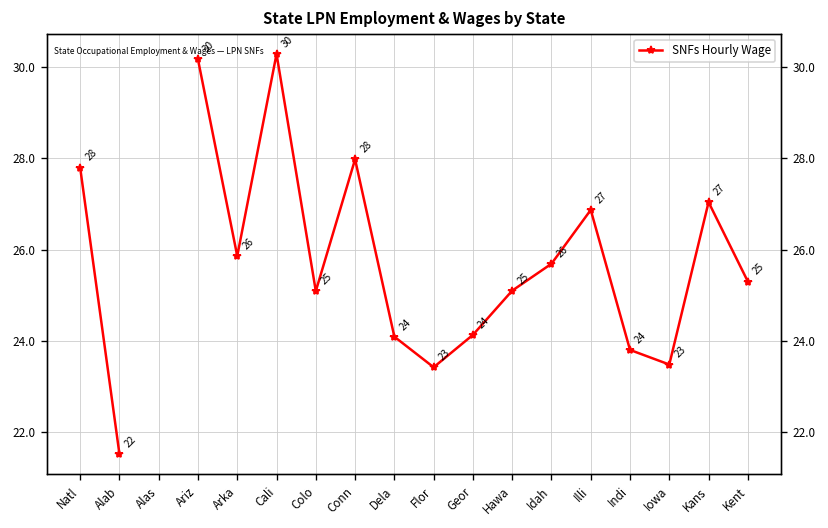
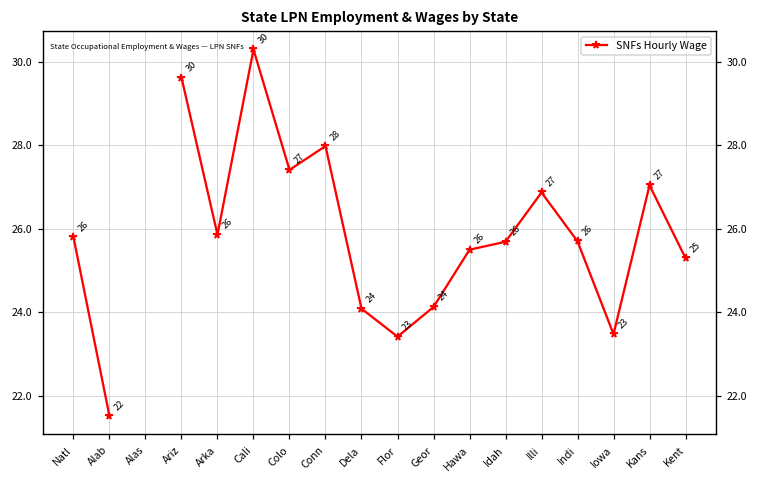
Natl: 28 -> 26
Ariz: 30.2 -> 29.6
Colo: 25 -> 27
Hawa: 25 -> 26
Indi: 24 -> 26
